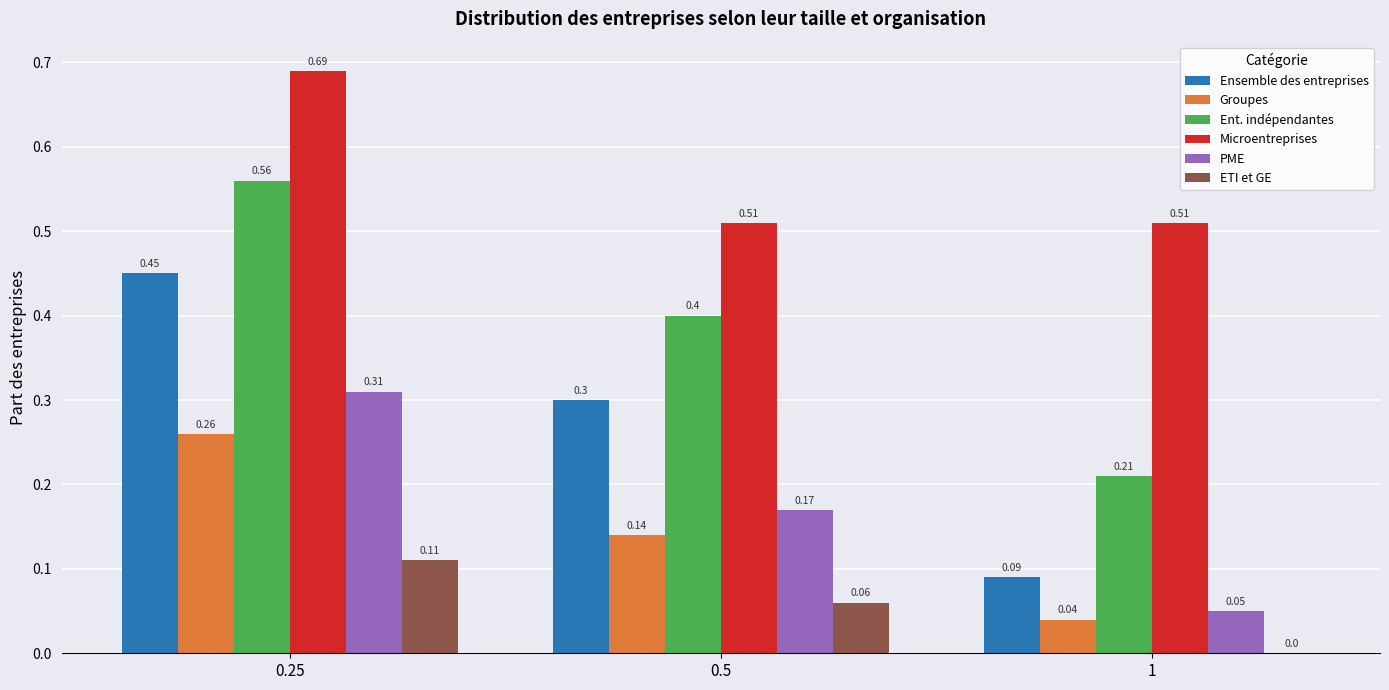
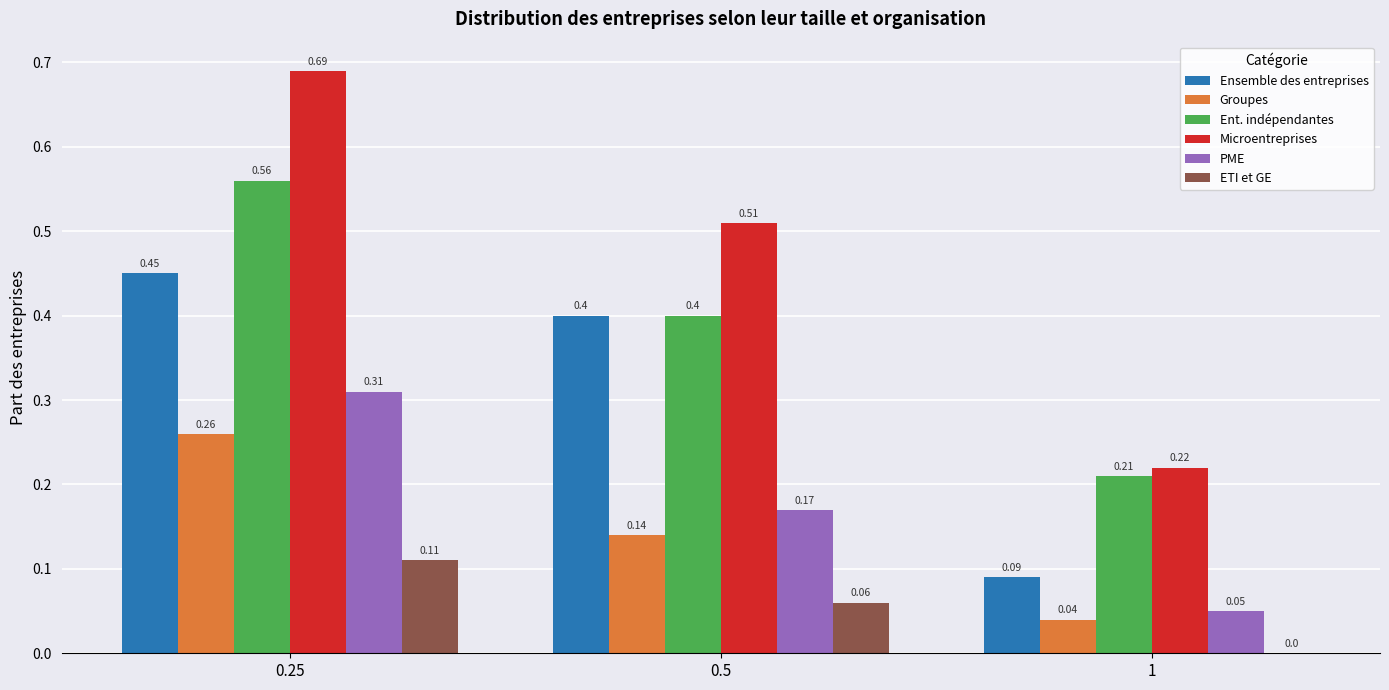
Ensemble des entreprises, 0.5: 0.3 -> 0.4
Microentreprises, 1: 0.51 -> 0.22
